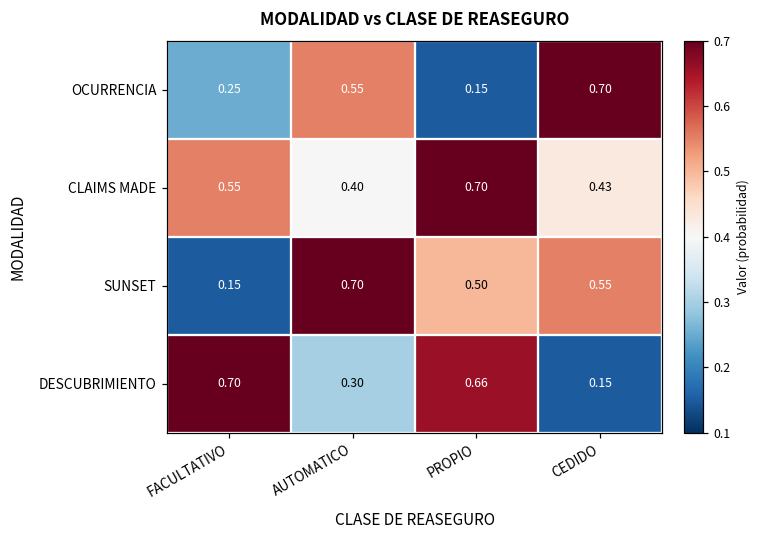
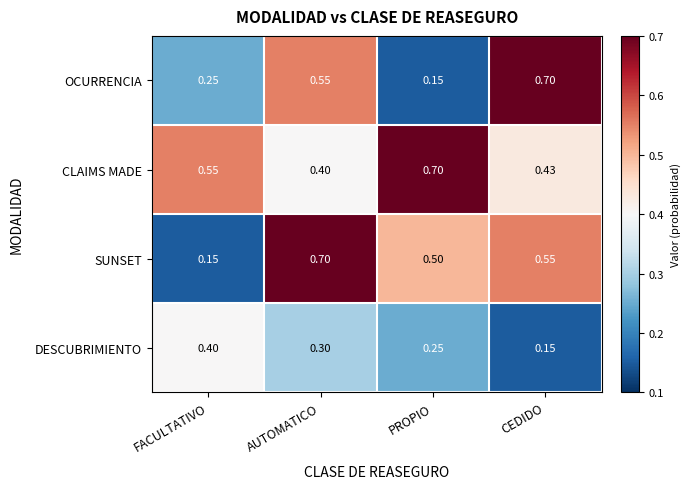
DESCUBRIMIENTO, FACULTATIVO: 0.70 -> 0.40
DESCUBRIMIENTO, PROPIO: 0.66 -> 0.25
